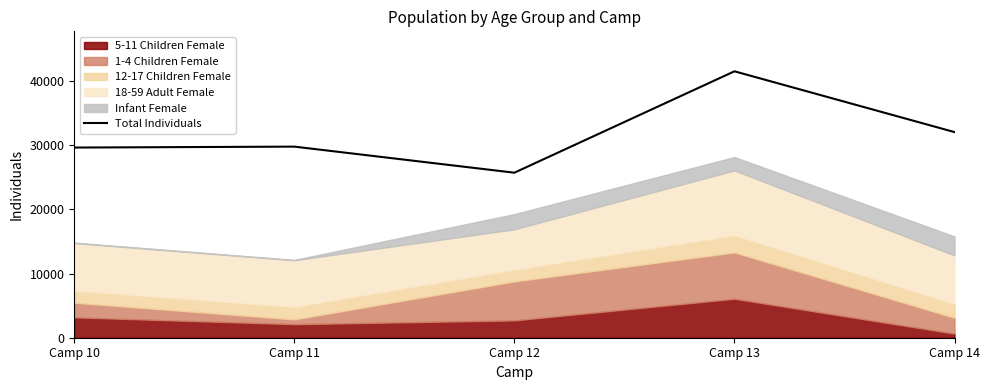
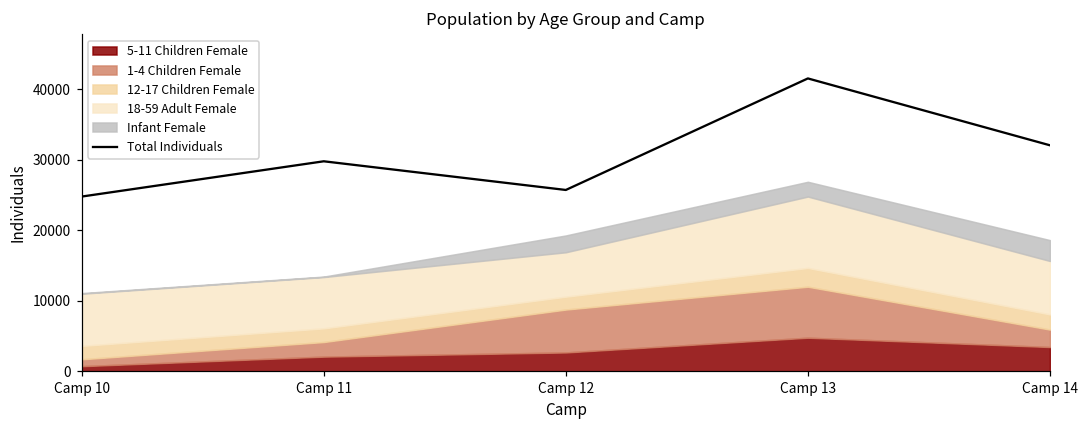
Total Individuals, Camp 10: 30000 -> 25000
5-11 Children Female, Camp 10: 3000 -> 1000
1-4 Children Female, Camp 10: 2000 -> 1000
1-4 Children Female, Camp 11: 1000 -> 2000
5-11 Children Female, Camp 13: 6000 -> 5000
5-11 Children Female, Camp 14: 1000 -> 3000
